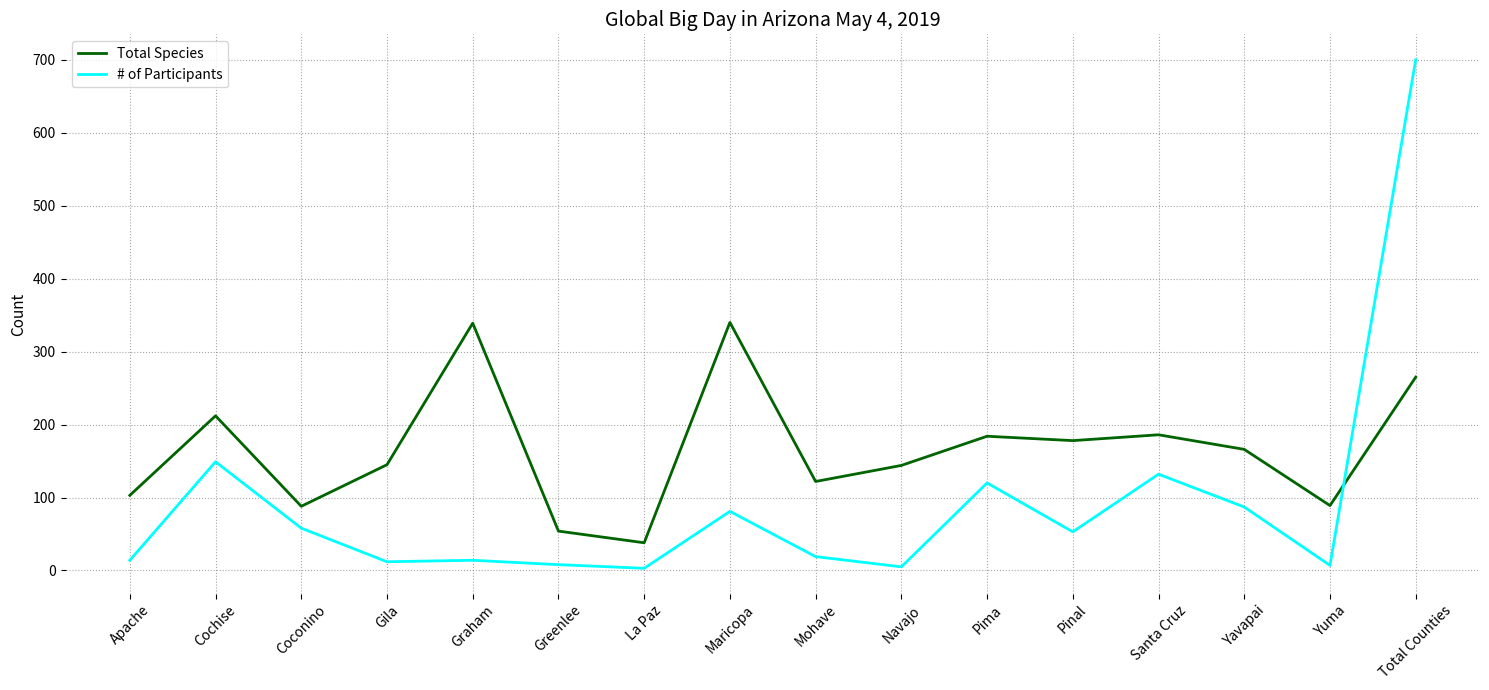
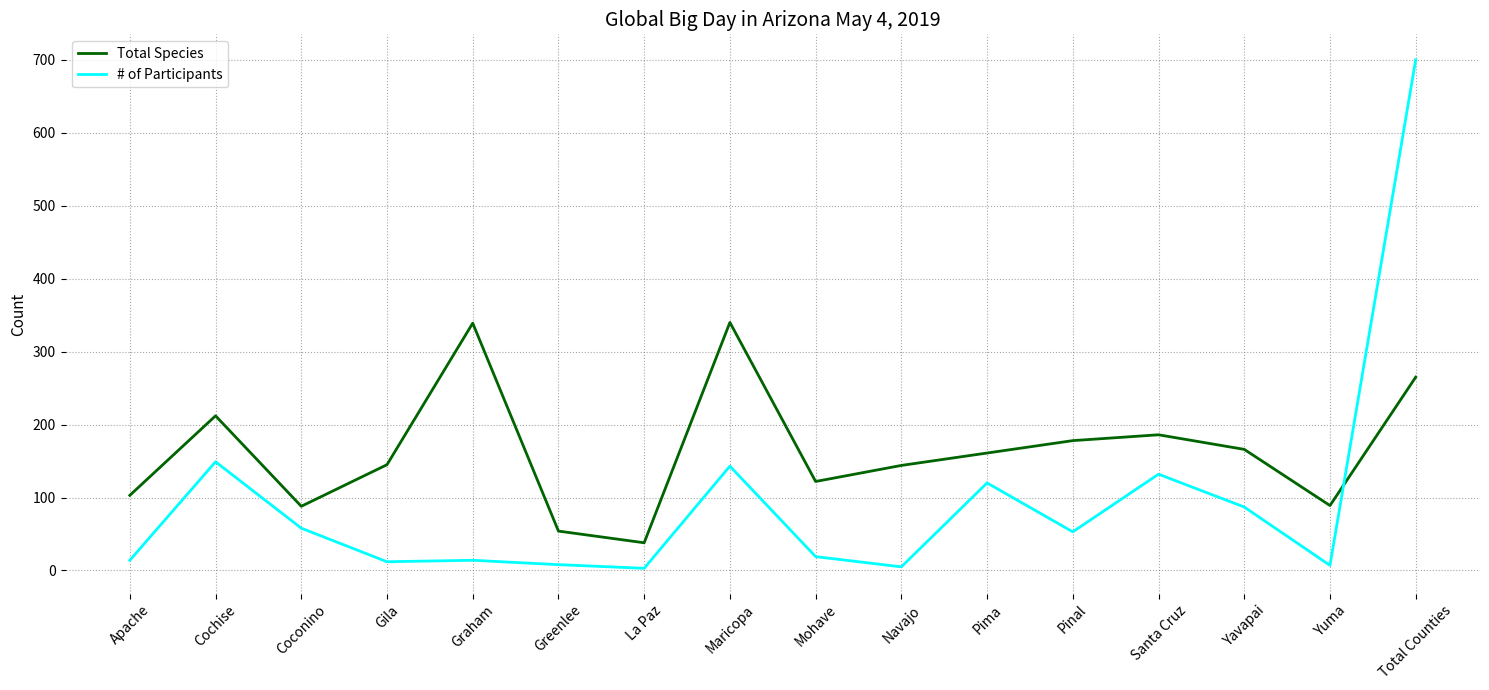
# of Participants, Maricopa: 80 -> 140
Total Species, Pima: 180 -> 160
